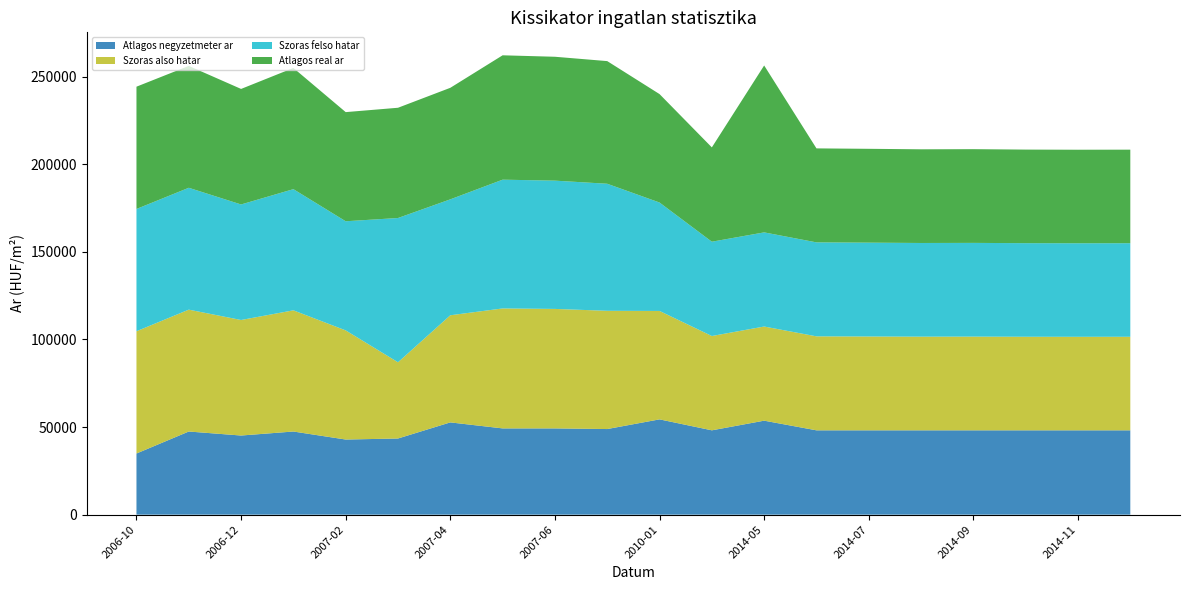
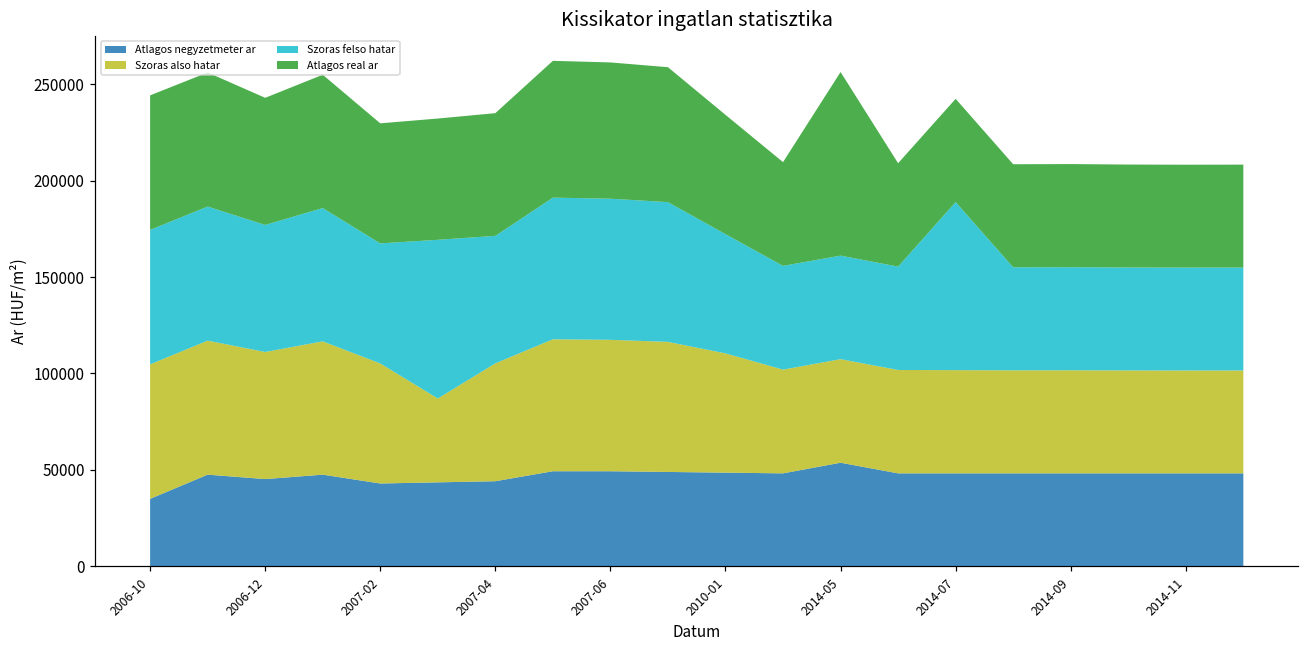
Atlagos negyzetmeter ar, 2007-04: 53000 -> 44000
Atlagos negyzetmeter ar, 2010-01: 54000 -> 49000
Szoras felso hatar, 2014-07: 54000 -> 87000
